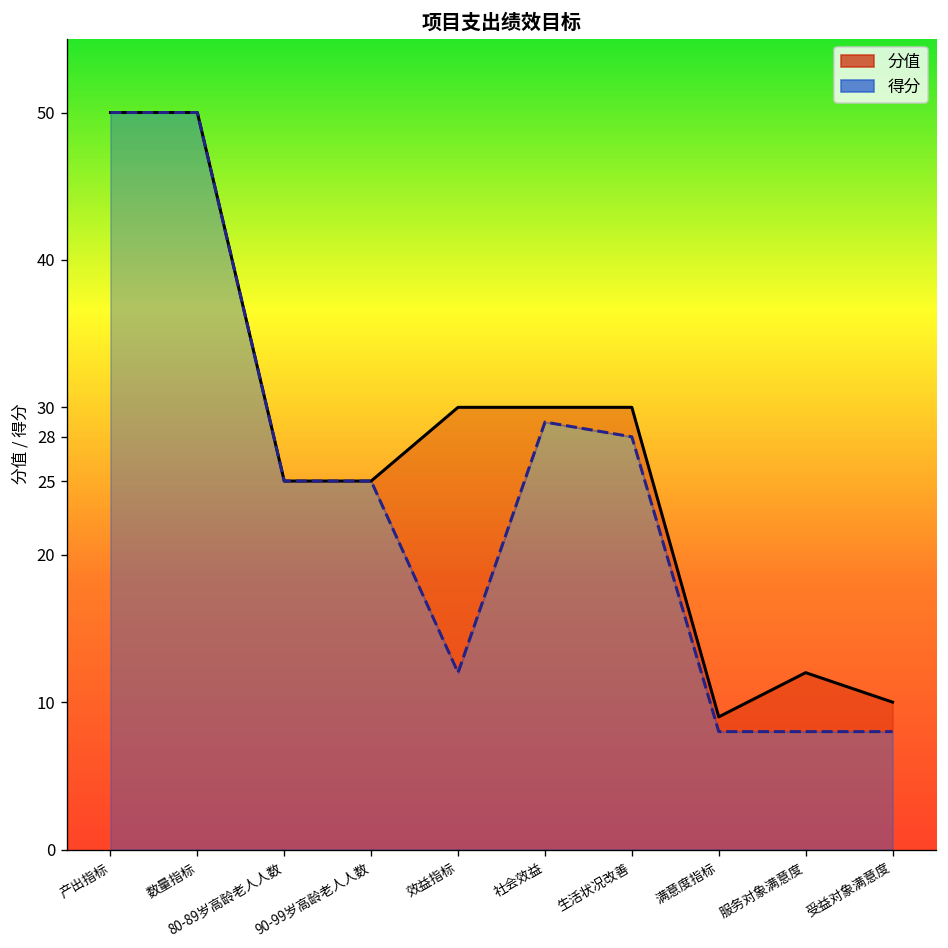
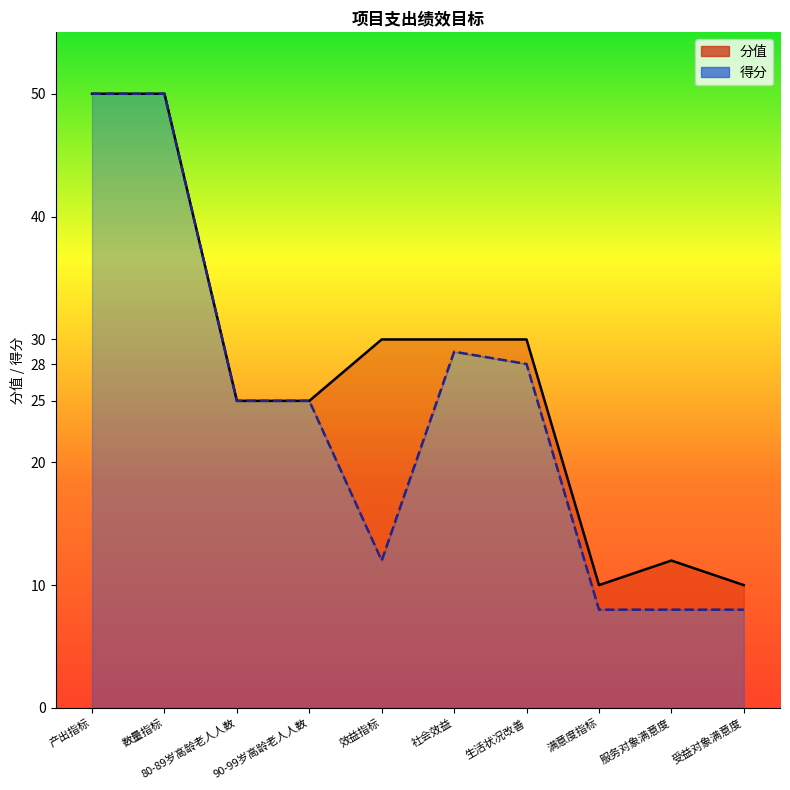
分值, 满意度指标: 9 -> 10
